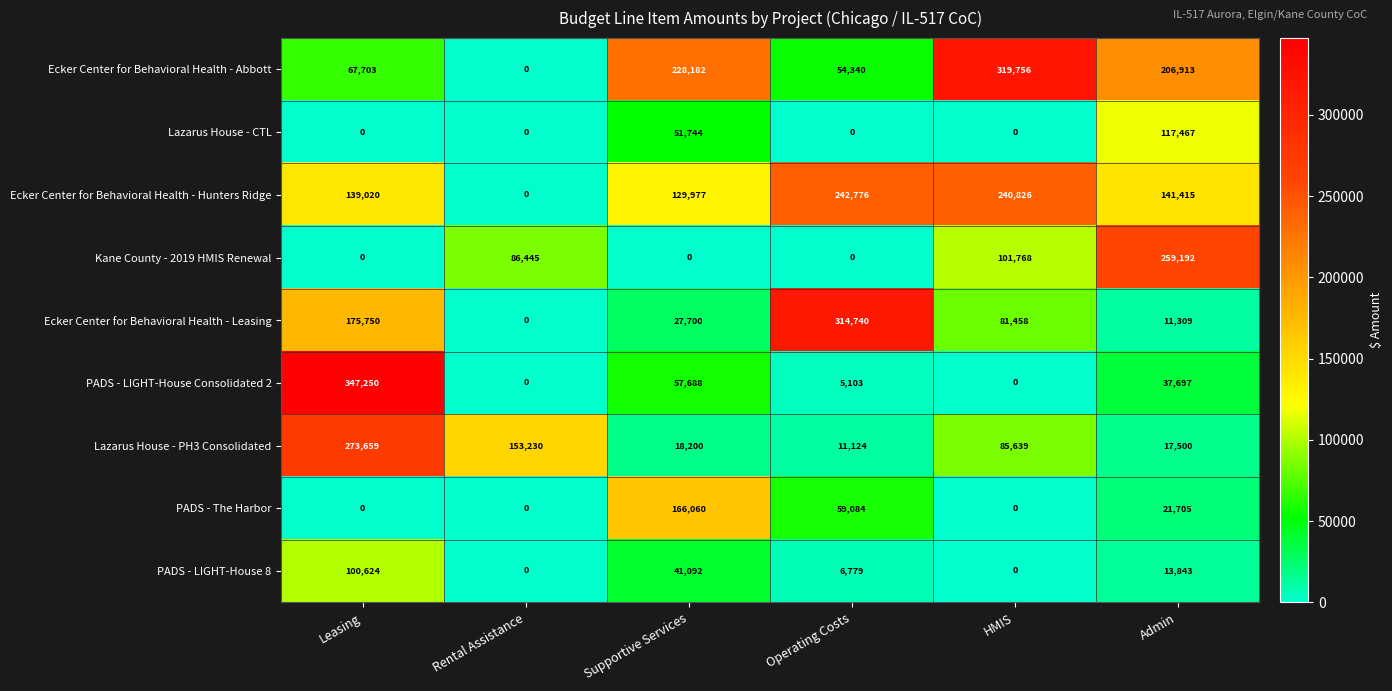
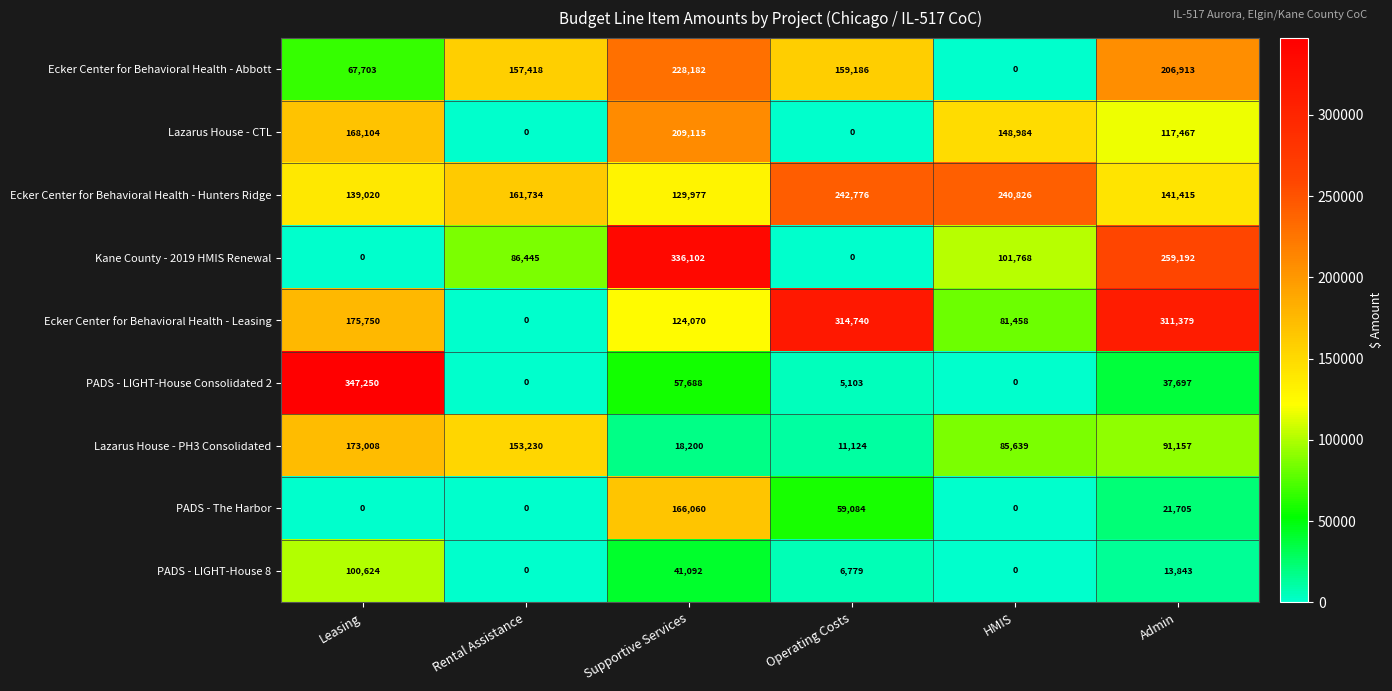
Ecker Center for Behavioral Health - Abbott, Rental Assistance: 0 -> 157,418
Ecker Center for Behavioral Health - Abbott, Operating Costs: 54,340 -> 159,186
Ecker Center for Behavioral Health - Abbott, HMIS: 319,756 -> 0
Lazarus House - CTL, Leasing: 0 -> 168,104
Lazarus House - CTL, Supportive Services: 51,744 -> 209,115
Lazarus House - CTL, HMIS: 0 -> 148,984
Ecker Center for Behavioral Health - Hunters Ridge, Rental Assistance: 0 -> 161,734
Kane County - 2019 HMIS Renewal, Supportive Services: 0 -> 336,102
Ecker Center for Behavioral Health - Leasing, Supportive Services: 27,700 -> 124,070
Ecker Center for Behavioral Health - Leasing, Admin: 11,309 -> 311,379
Lazarus House - PH3 Consolidated, Leasing: 273,659 -> 173,008
Lazarus House - PH3 Consolidated, Admin: 17,500 -> 91,157
